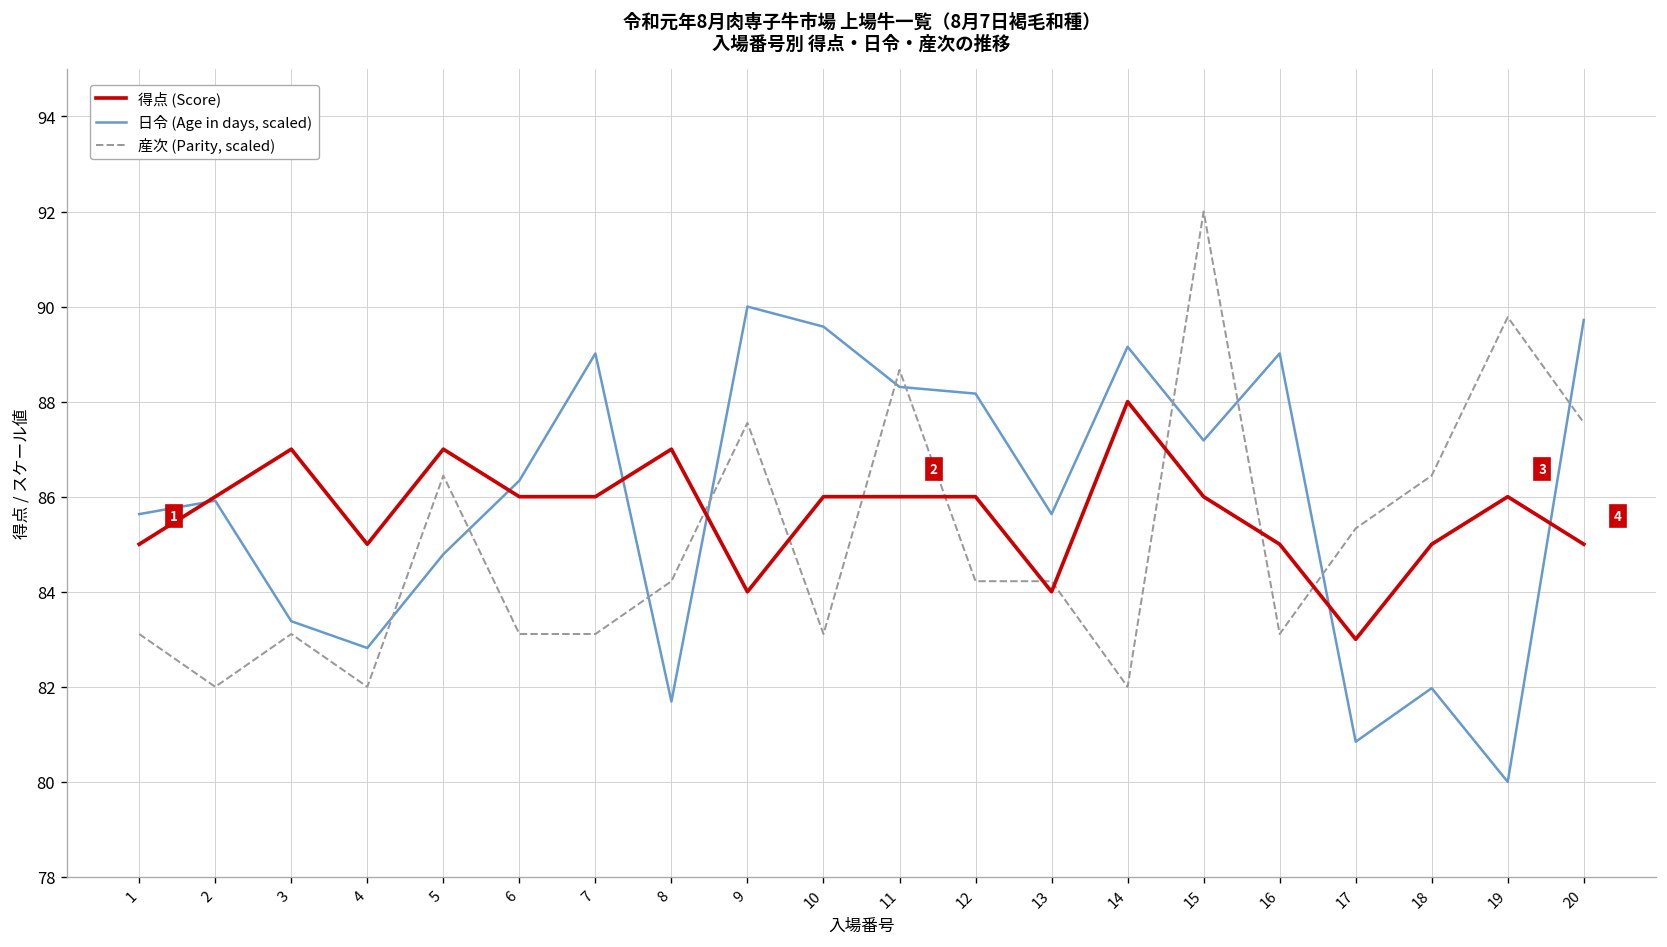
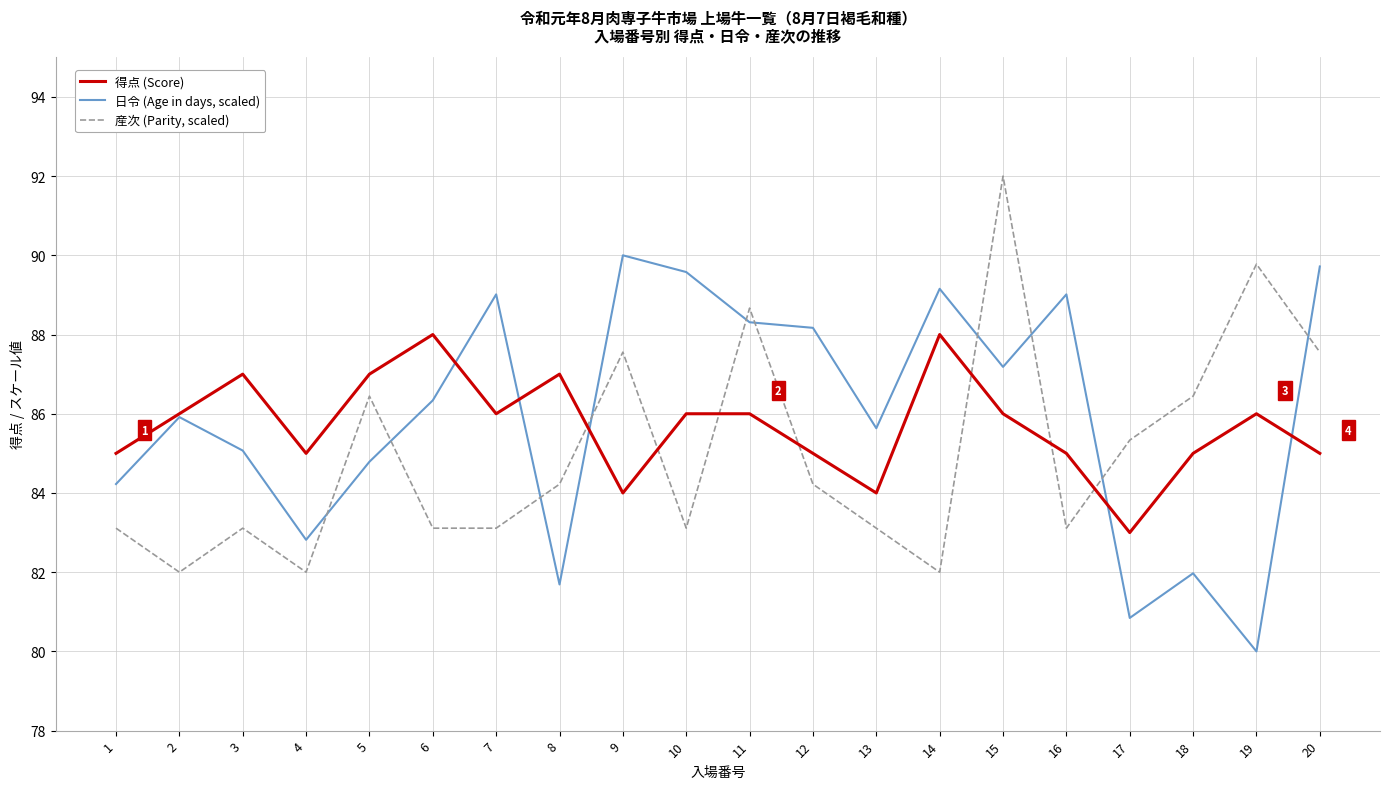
日令 (Age in days, scaled), 1: 85.6 -> 84.2
日令 (Age in days, scaled), 3: 83.4 -> 85.1
得点 (Score), 6: 86 -> 88
得点 (Score), 12: 86 -> 85
産次 (Parity, scaled), 13: 84.2 -> 83.1
